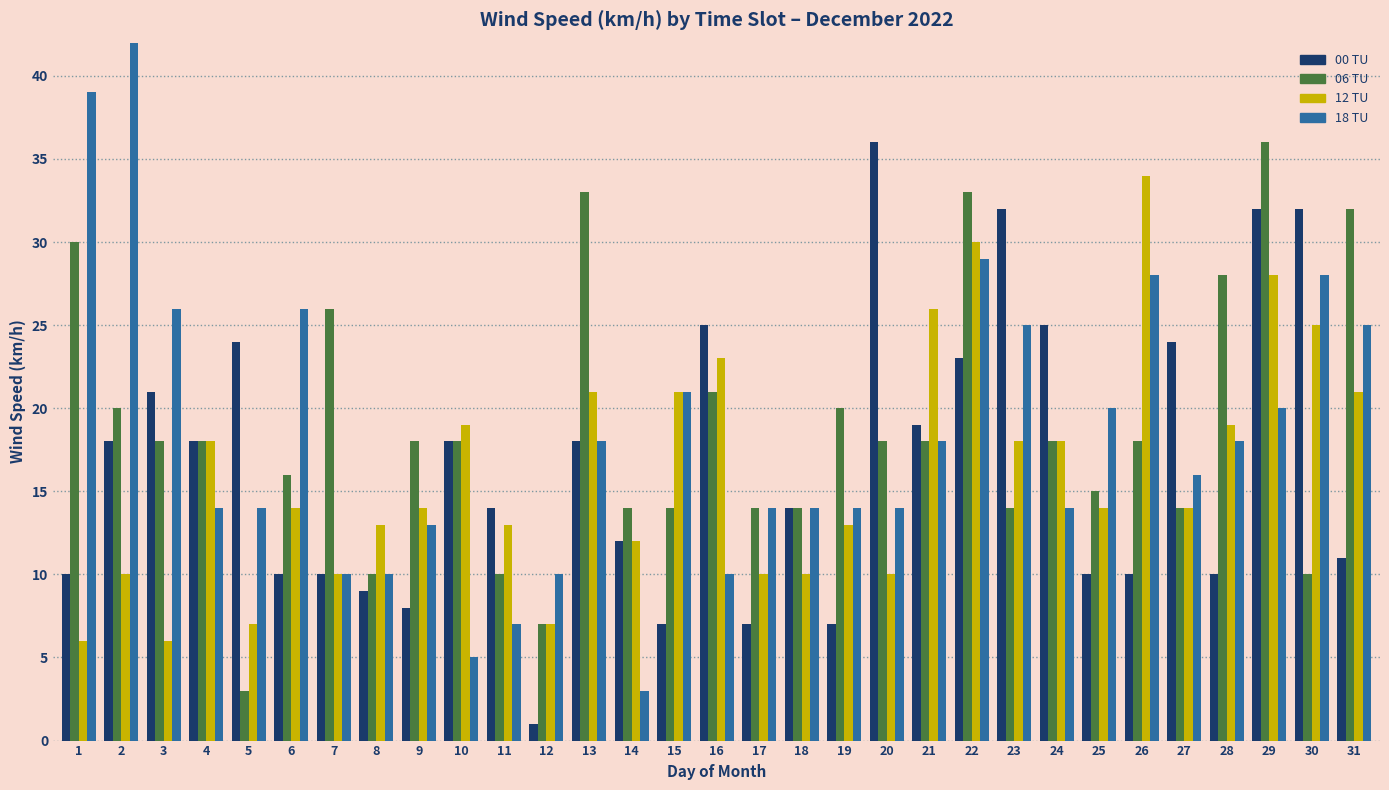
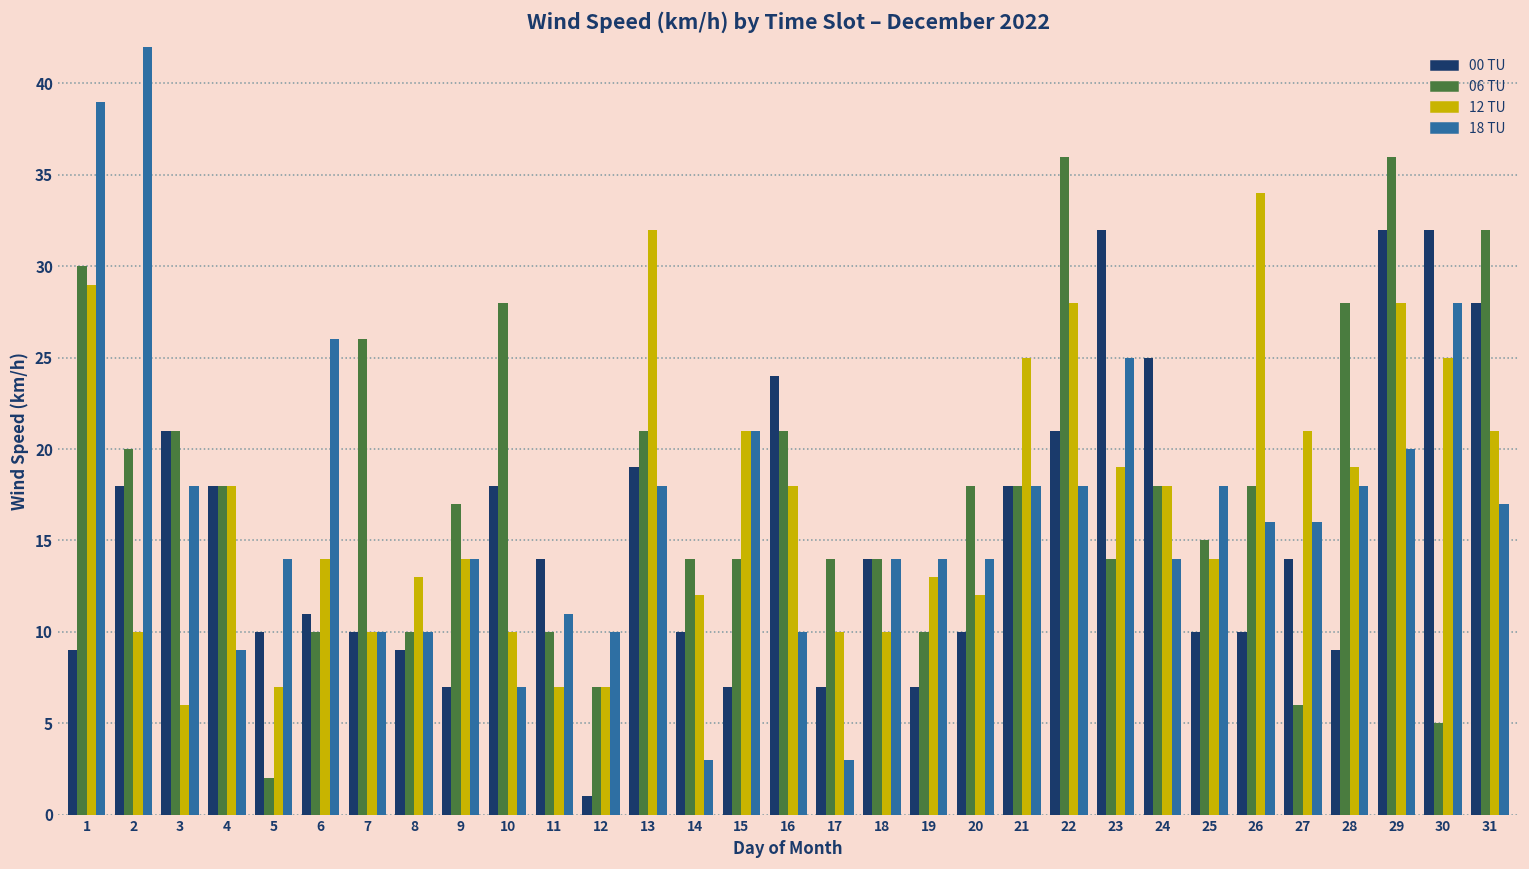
00 TU, 1: 10 -> 9
12 TU, 1: 6 -> 29
06 TU, 3: 18 -> 21
18 TU, 3: 26 -> 18
18 TU, 4: 14 -> 9
00 TU, 5: 24 -> 10
06 TU, 5: 3 -> 2
00 TU, 6: 10 -> 11
06 TU, 6: 16 -> 10
00 TU, 9: 8 -> 7
06 TU, 9: 18 -> 17
18 TU, 9: 13 -> 14
06 TU, 10: 18 -> 28
12 TU, 10: 19 -> 10
18 TU, 10: 5 -> 7
12 TU, 11: 13 -> 7
18 TU, 11: 7 -> 11
00 TU, 13: 18 -> 19
06 TU, 13: 33 -> 21
12 TU, 13: 21 -> 32
00 TU, 14: 12 -> 10
00 TU, 16: 25 -> 24
12 TU, 16: 23 -> 18
18 TU, 17: 14 -> 3
06 TU, 19: 20 -> 10
00 TU, 20: 36 -> 10
12 TU, 20: 10 -> 12
00 TU, 21: 19 -> 18
12 TU, 21: 26 -> 25
00 TU, 22: 23 -> 21
06 TU, 22: 33 -> 36
12 TU, 22: 30 -> 28
18 TU, 22: 29 -> 18
12 TU, 23: 18 -> 19
18 TU, 25: 20 -> 18
18 TU, 26: 28 -> 16
00 TU, 27: 24 -> 14
06 TU, 27: 14 -> 6
12 TU, 27: 14 -> 21
00 TU, 28: 10 -> 9
06 TU, 30: 10 -> 5
00 TU, 31: 11 -> 28
18 TU, 31: 25 -> 17
